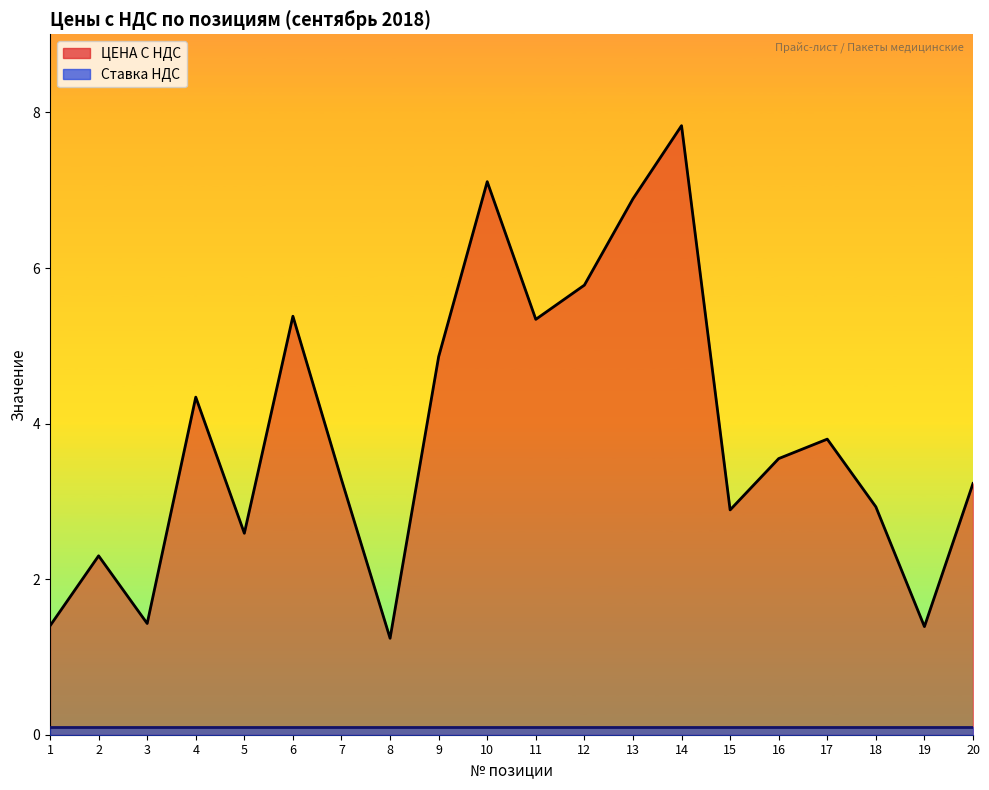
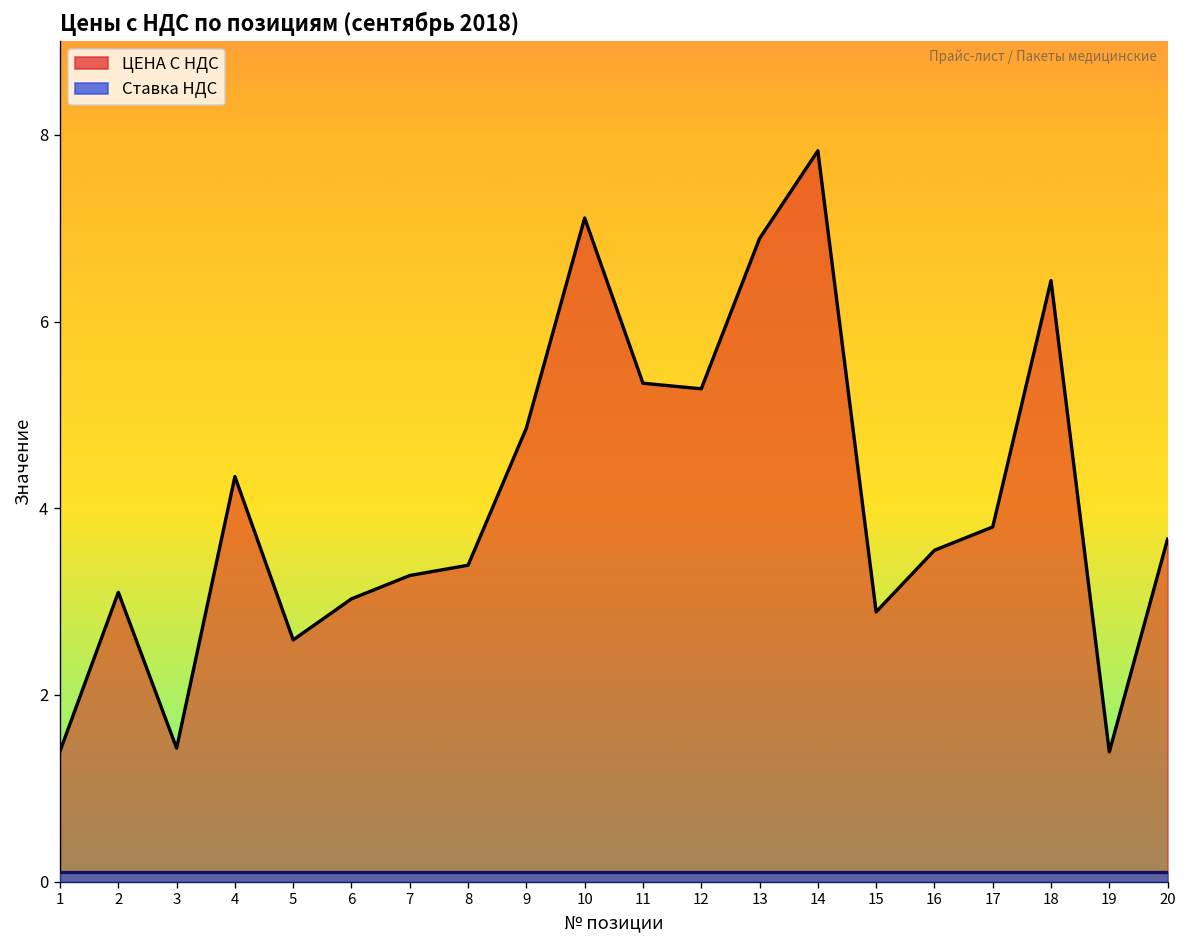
ЦЕНА С НДС, 2: 2.3 -> 3.1
ЦЕНА С НДС, 6: 5.4 -> 3.0
ЦЕНА С НДС, 8: 1.2 -> 3.4
ЦЕНА С НДС, 12: 5.8 -> 5.3
ЦЕНА С НДС, 18: 2.9 -> 6.4
ЦЕНА С НДС, 20: 3.2 -> 3.7
